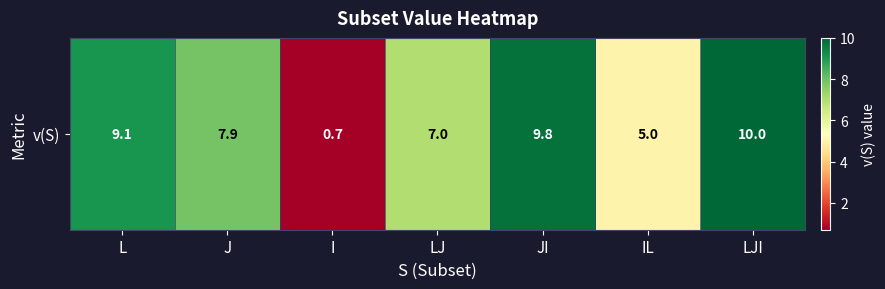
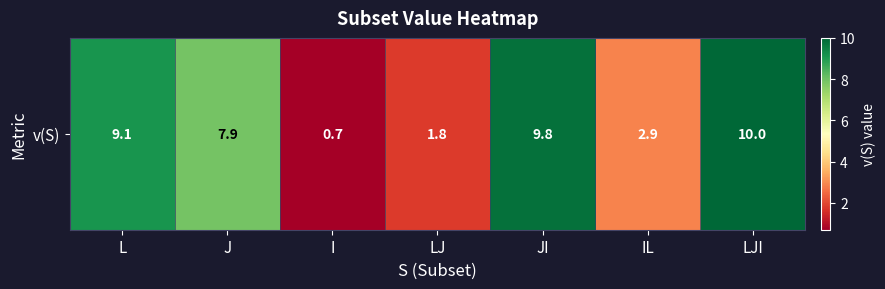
v(S), LJ: 7.0 -> 1.8
v(S), IL: 5.0 -> 2.9
